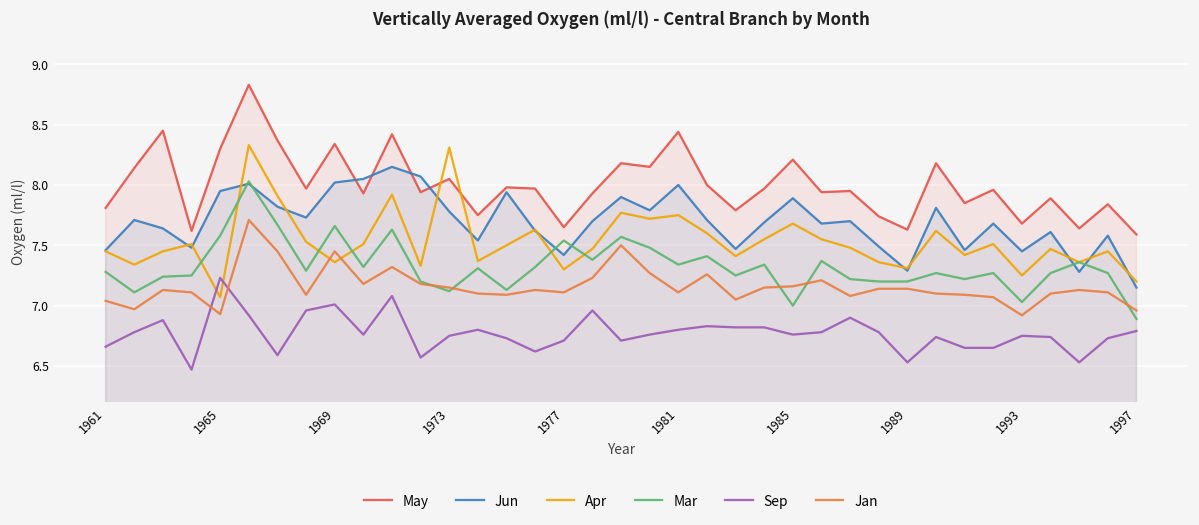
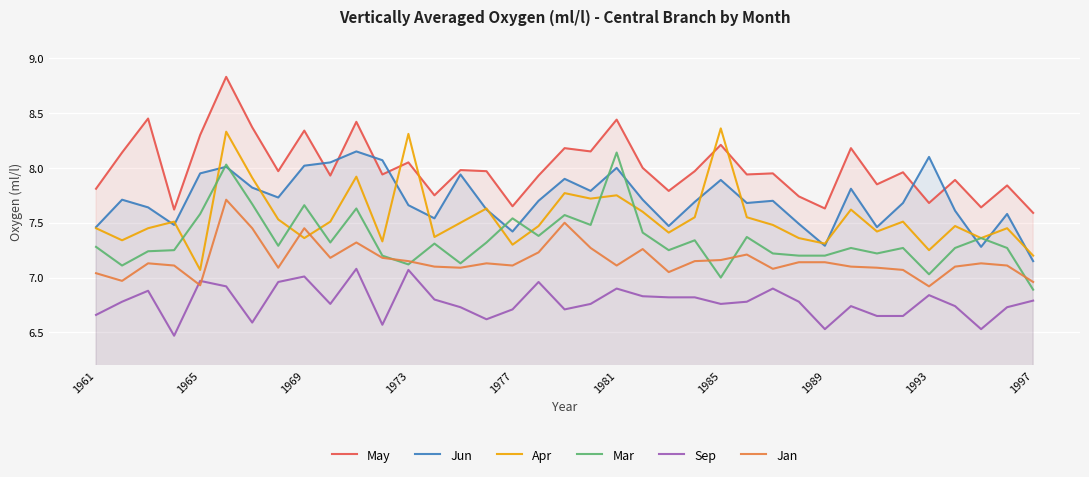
Sep, 1965: 7.23 -> 6.97
Jun, 1973: 7.78 -> 7.66
Sep, 1973: 6.75 -> 7.07
Mar, 1981: 7.34 -> 8.14
Sep, 1981: 6.8 -> 6.9
Apr, 1985: 7.68 -> 8.36
Jun, 1993: 7.45 -> 8.10
Sep, 1993: 6.75 -> 6.84
